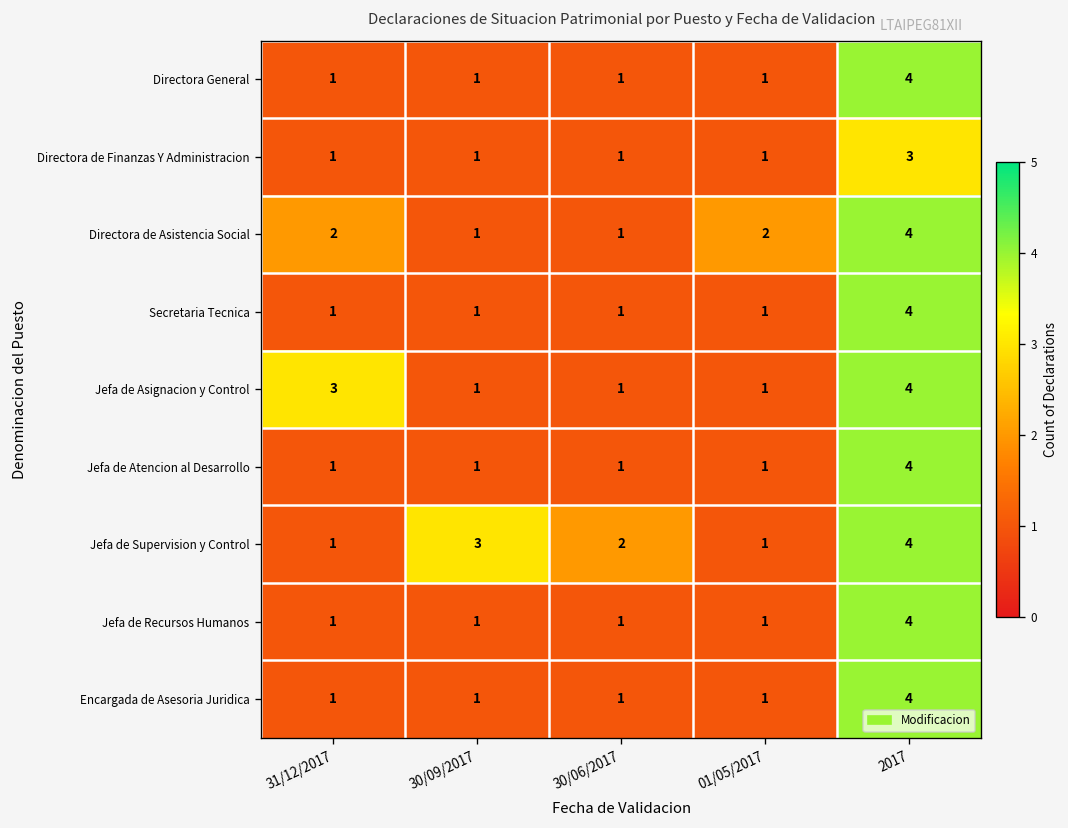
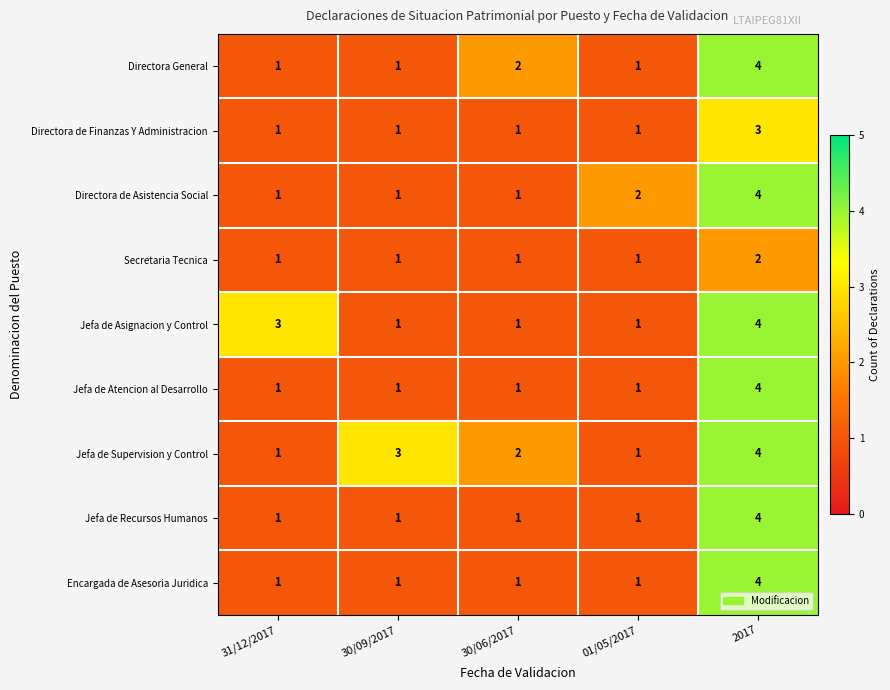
Directora General, 30/06/2017: 1 -> 2
Directora de Asistencia Social, 31/12/2017: 2 -> 1
Secretaria Tecnica, 2017: 4 -> 2
